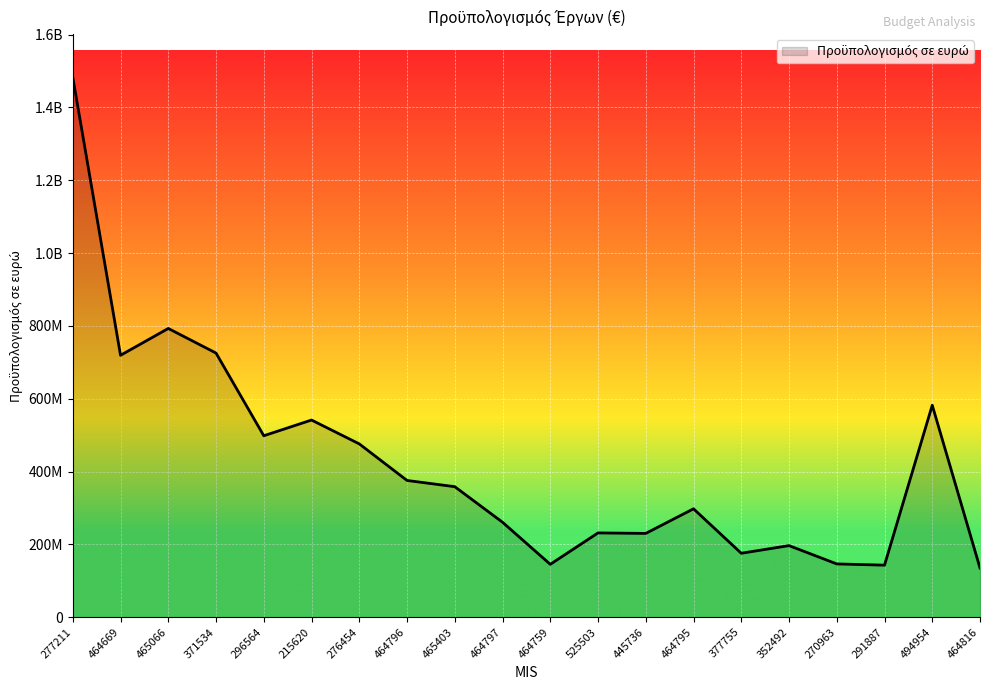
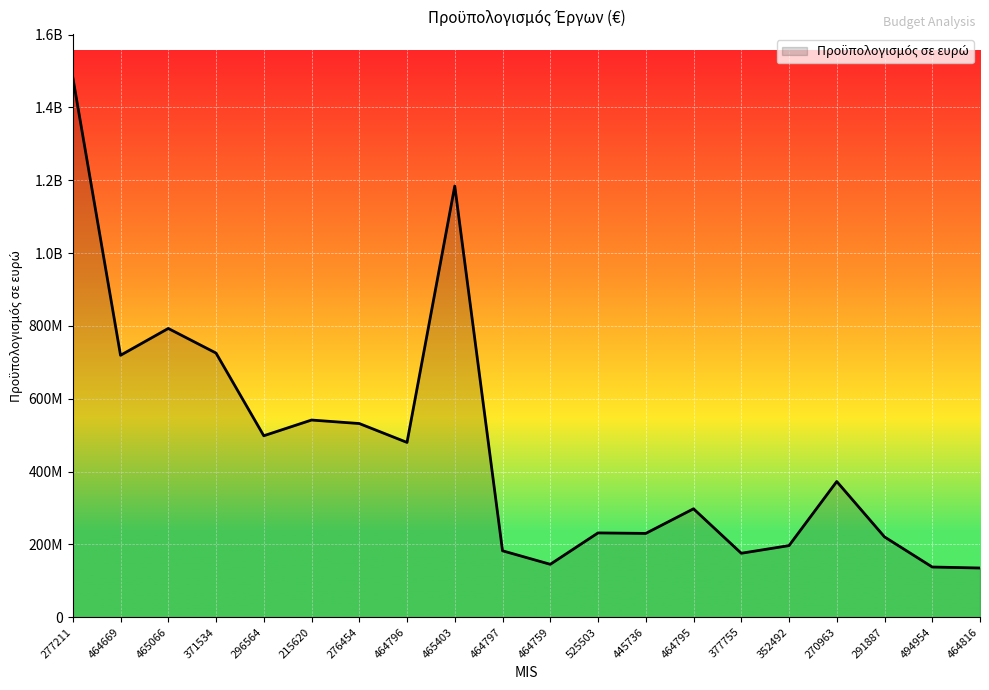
276454: 480000000 -> 530000000
464796: 380000000 -> 480000000
465403: 360000000 -> 1180000000
464797: 260000000 -> 180000000
270963: 150000000 -> 370000000
291887: 140000000 -> 220000000
494954: 580000000 -> 140000000
